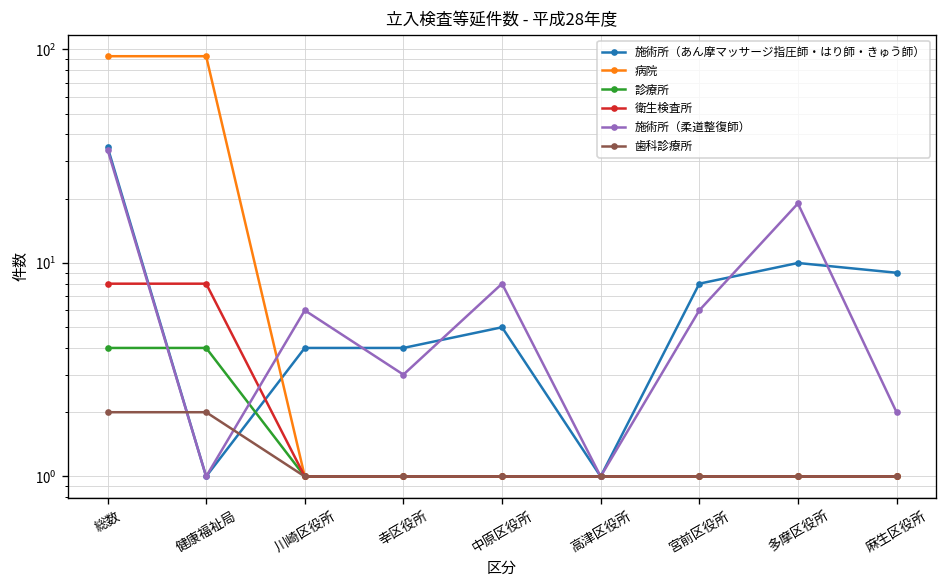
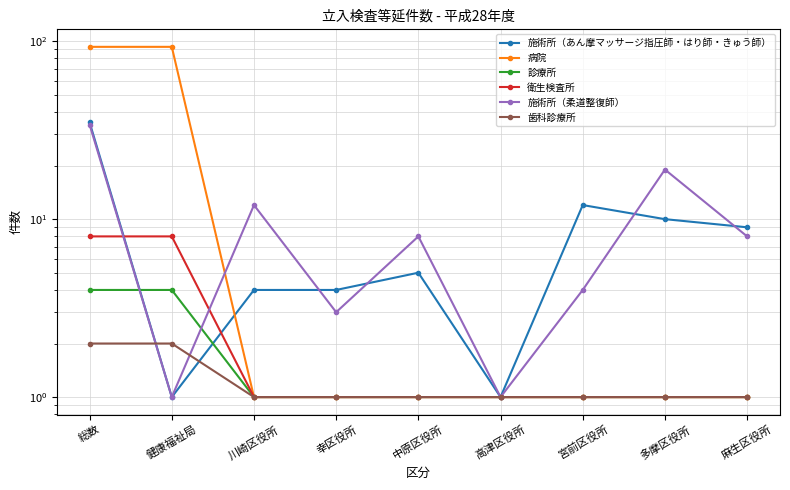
施術所（柔道整復師）, 川崎区役所: 6.0 -> 12
施術所（あん摩マッサージ指圧師・はり師・きゅう師）, 宮前区役所: 8 -> 12
施術所（柔道整復師）, 宮前区役所: 6.0 -> 4.0
施術所（柔道整復師）, 麻生区役所: 2.0 -> 8
